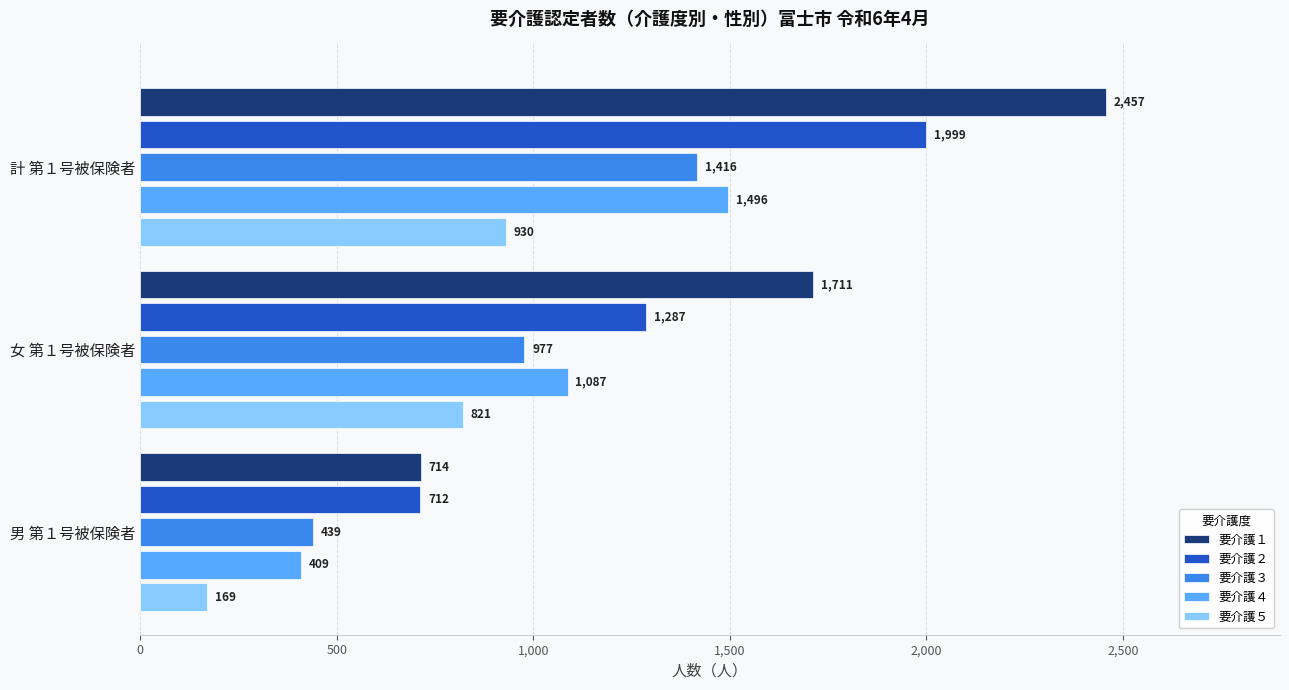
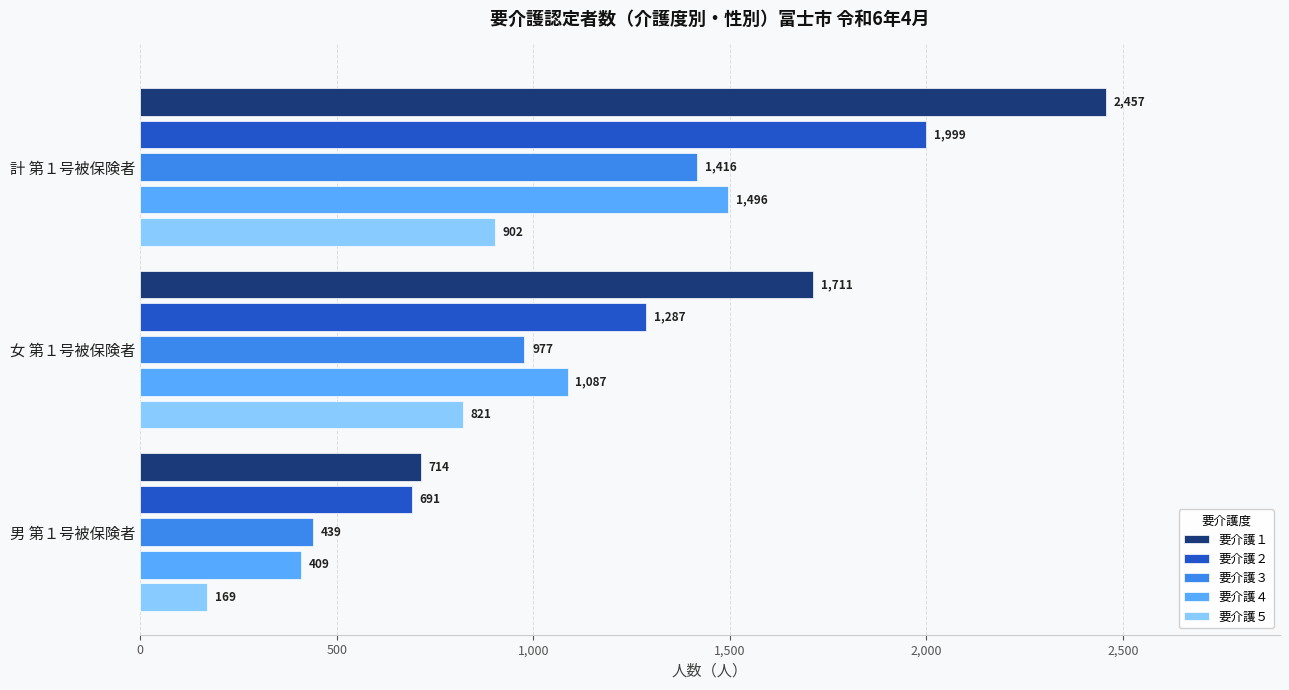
要介護５, 計 第１号被保険者: 930 -> 902
要介護２, 男 第１号被保険者: 712 -> 691
